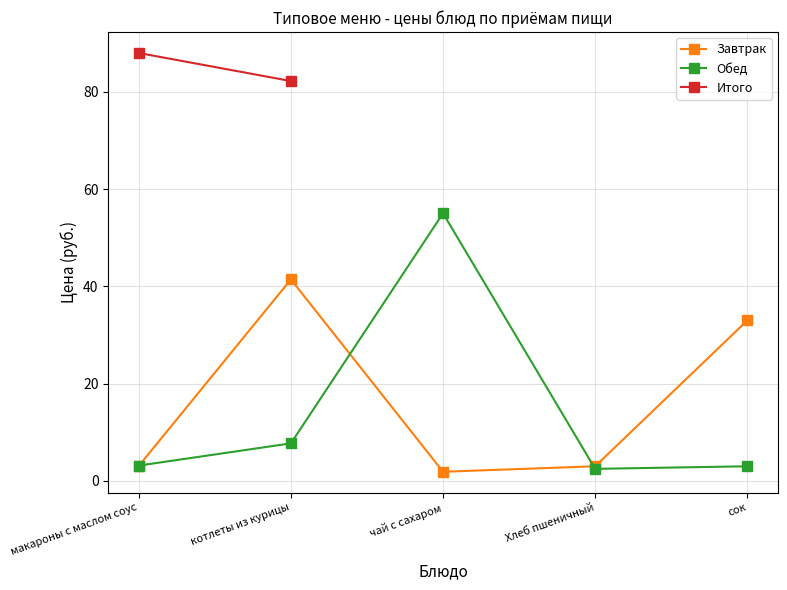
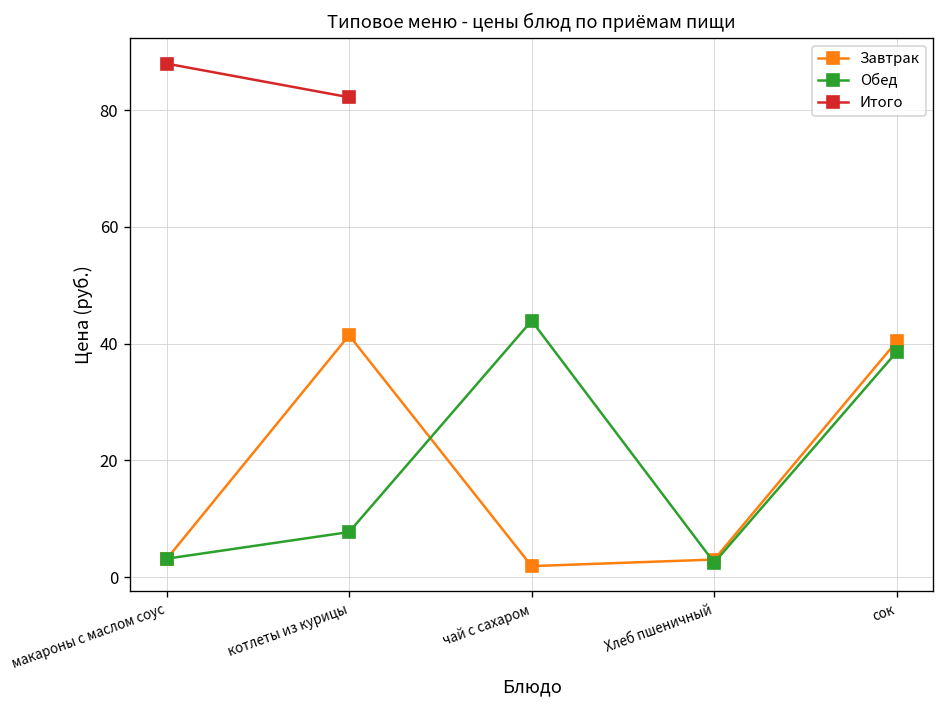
Обед, чай с сахаром: 55 -> 44
Завтрак, сок: 33 -> 40
Обед, сок: 3 -> 39
